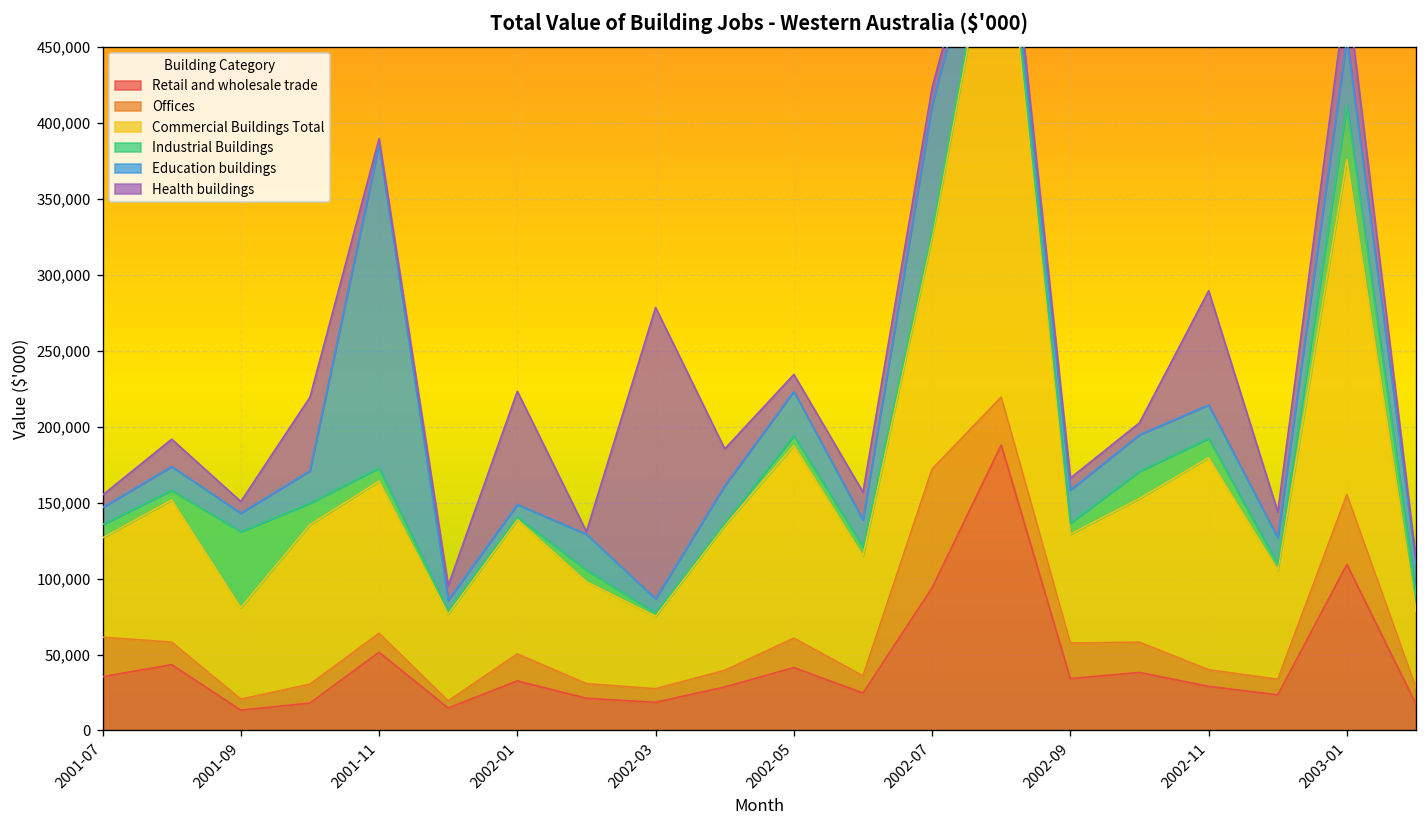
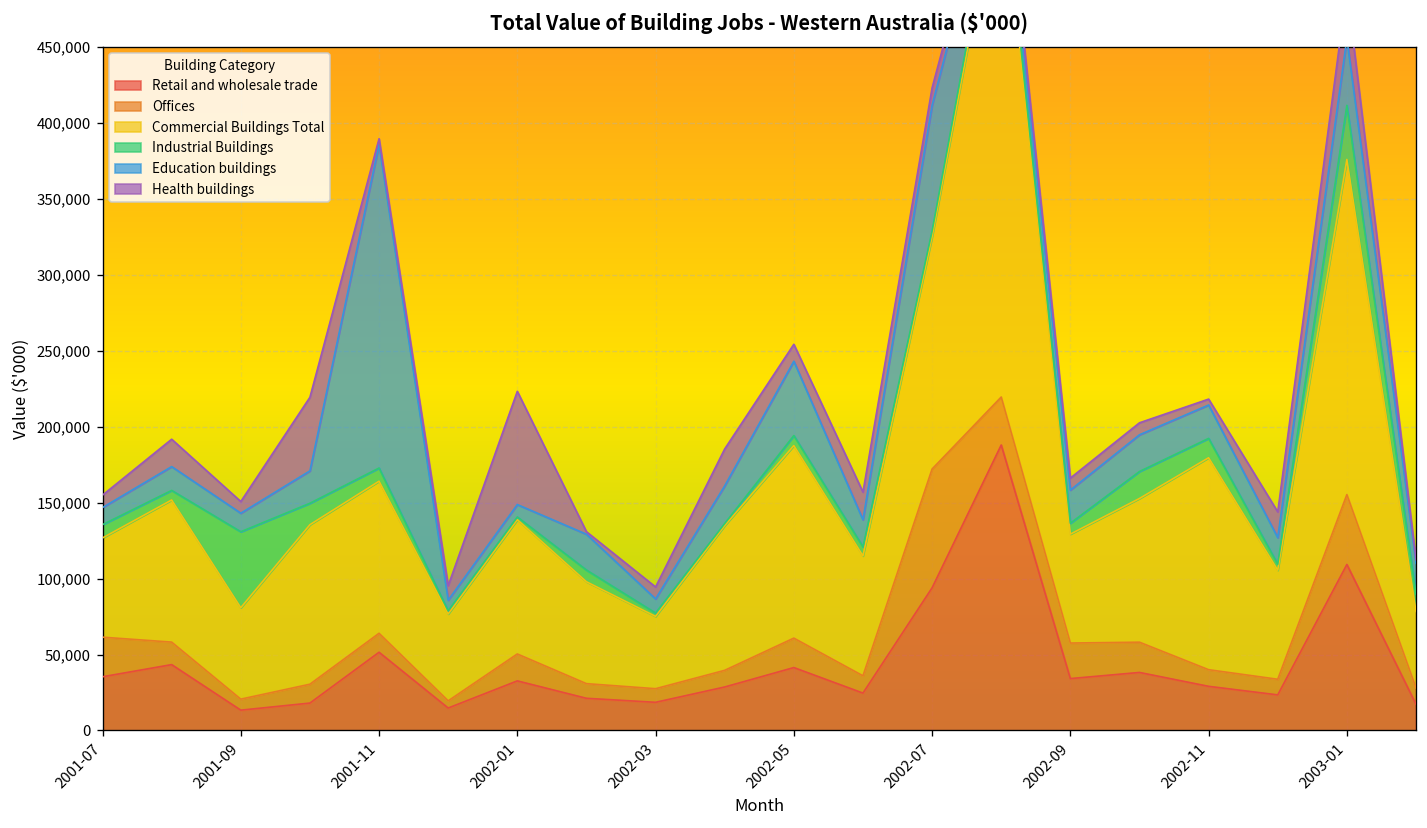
Health buildings, 2002-03: 192,000 -> 8,000
Education buildings, 2002-05: 29,000 -> 49,000
Health buildings, 2002-11: 75,000 -> 4,000
